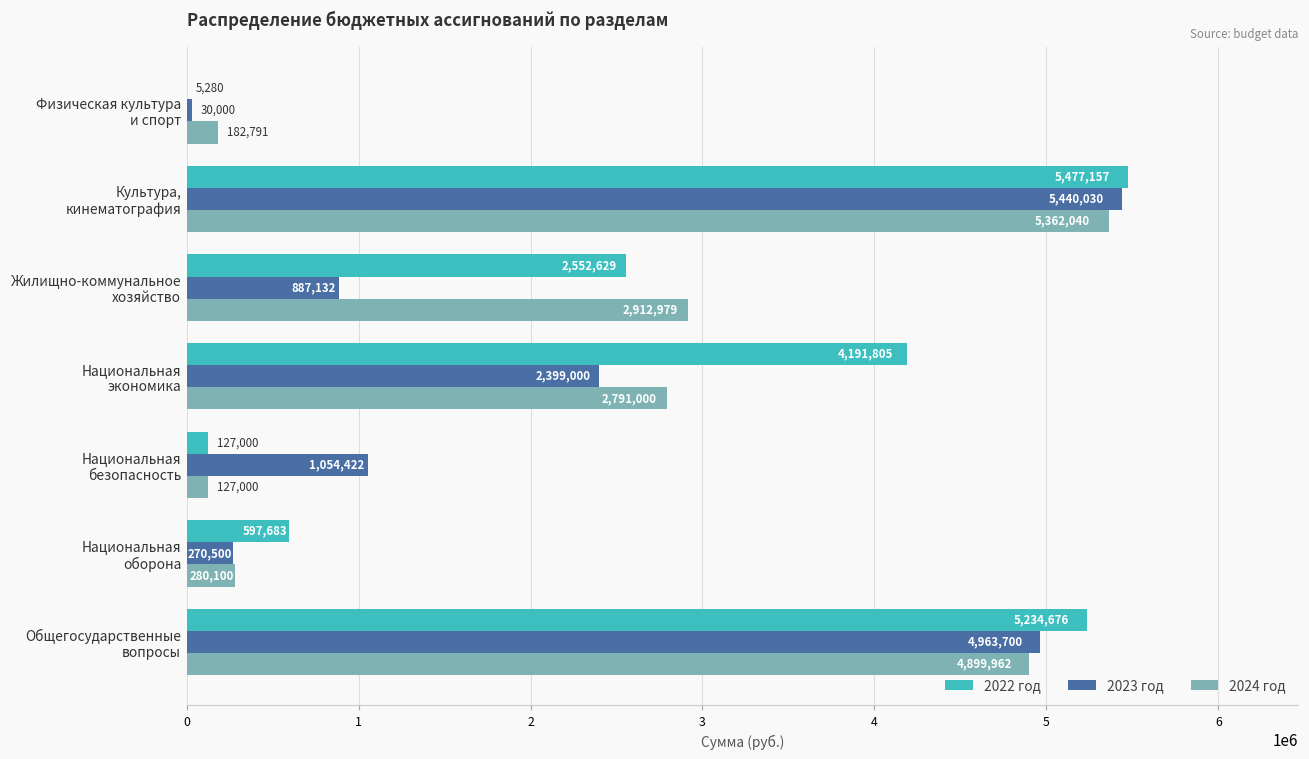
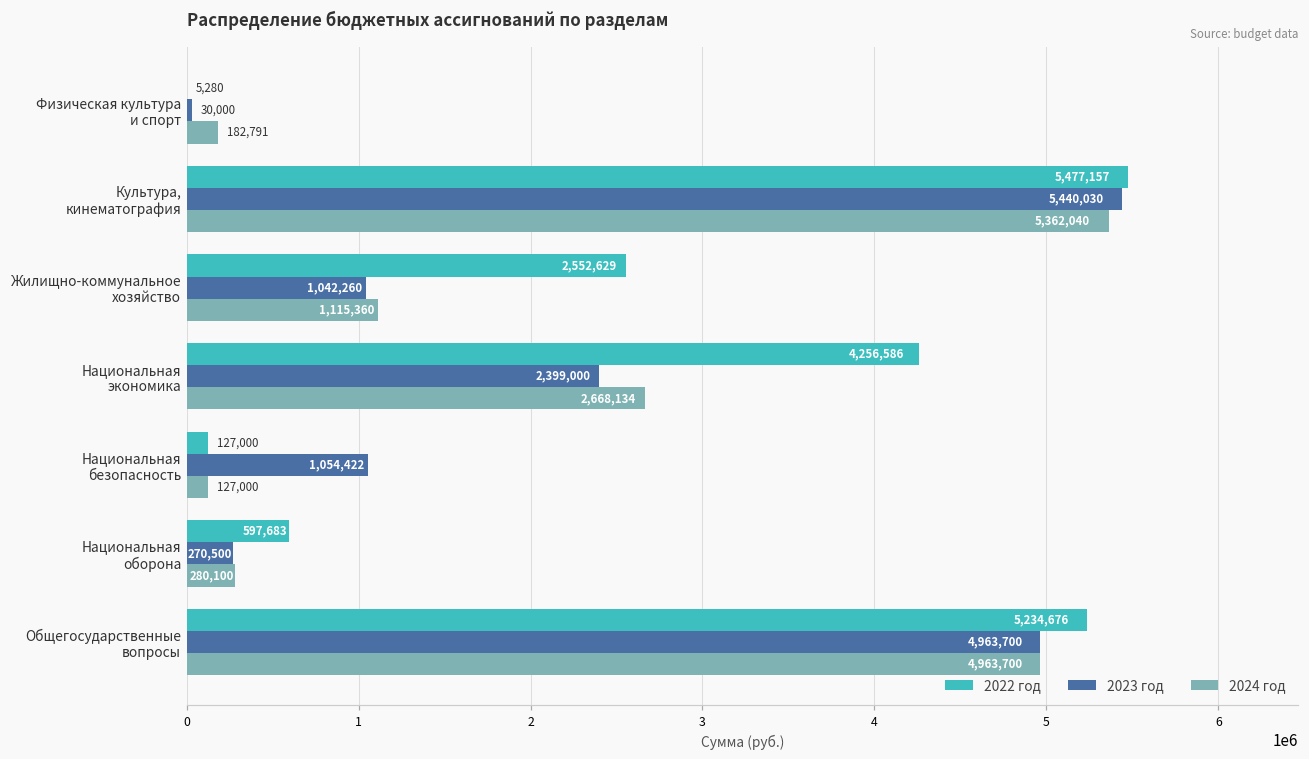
2023 год, Жилищно-коммунальное хозяйство: 887,132 -> 1,042,260
2024 год, Жилищно-коммунальное хозяйство: 2,912,979 -> 1,115,360
2022 год, Национальная экономика: 4,191,805 -> 4,256,586
2024 год, Национальная экономика: 2,791,000 -> 2,668,134
2024 год, Общегосударственные вопросы: 4,899,962 -> 4,963,700
